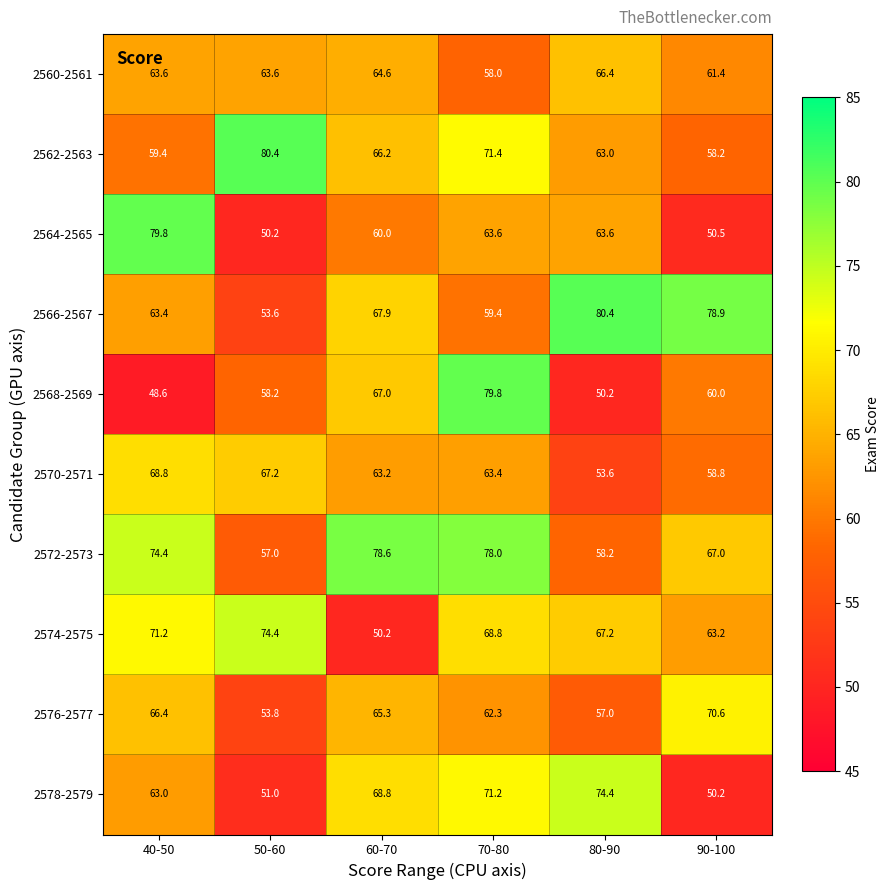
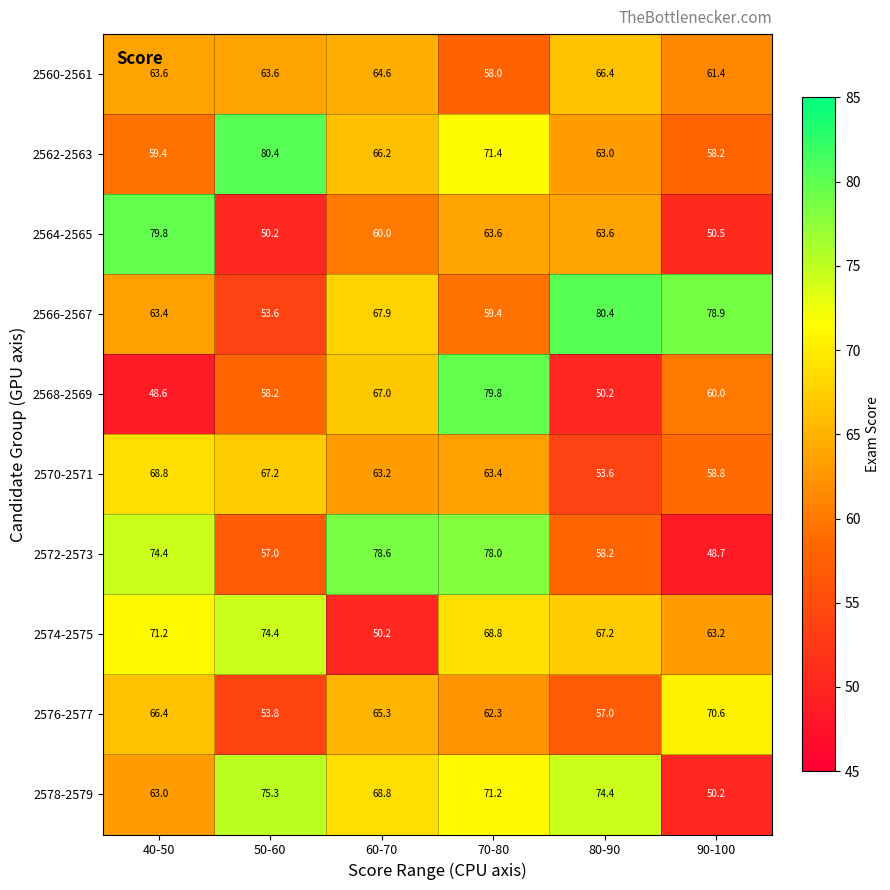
2572-2573, 90-100: 67.0 -> 48.7
2578-2579, 50-60: 51.0 -> 75.3
